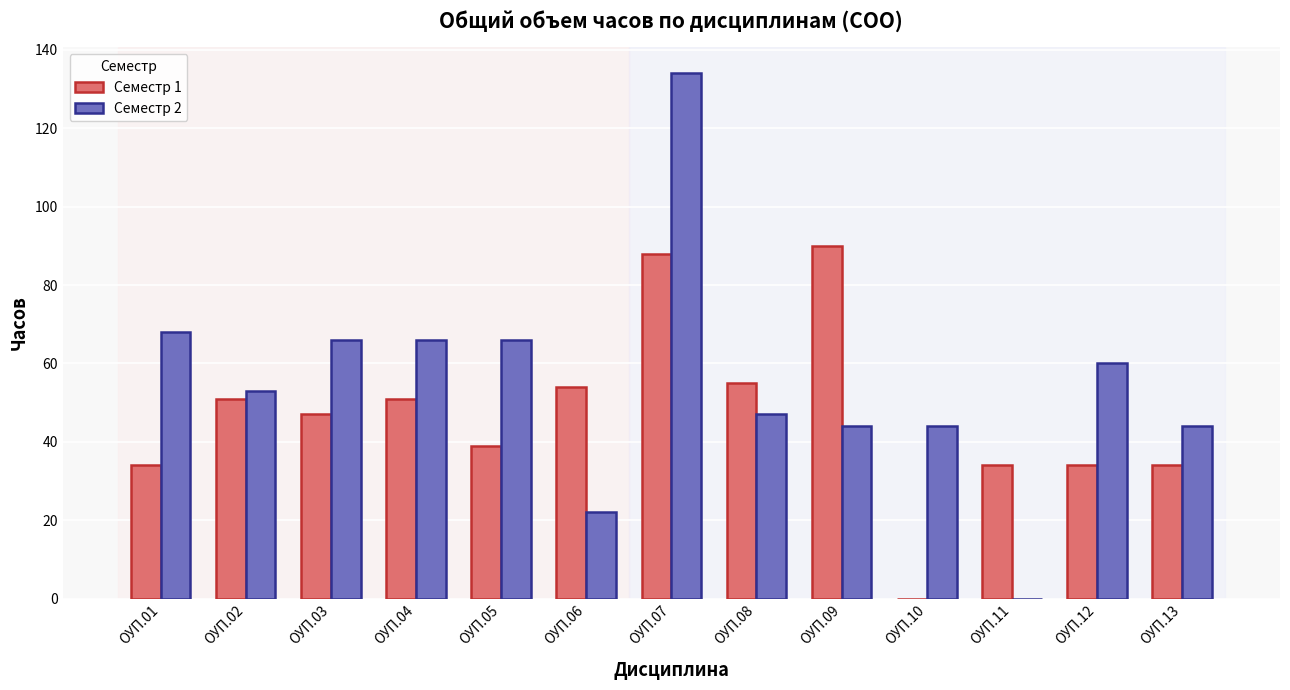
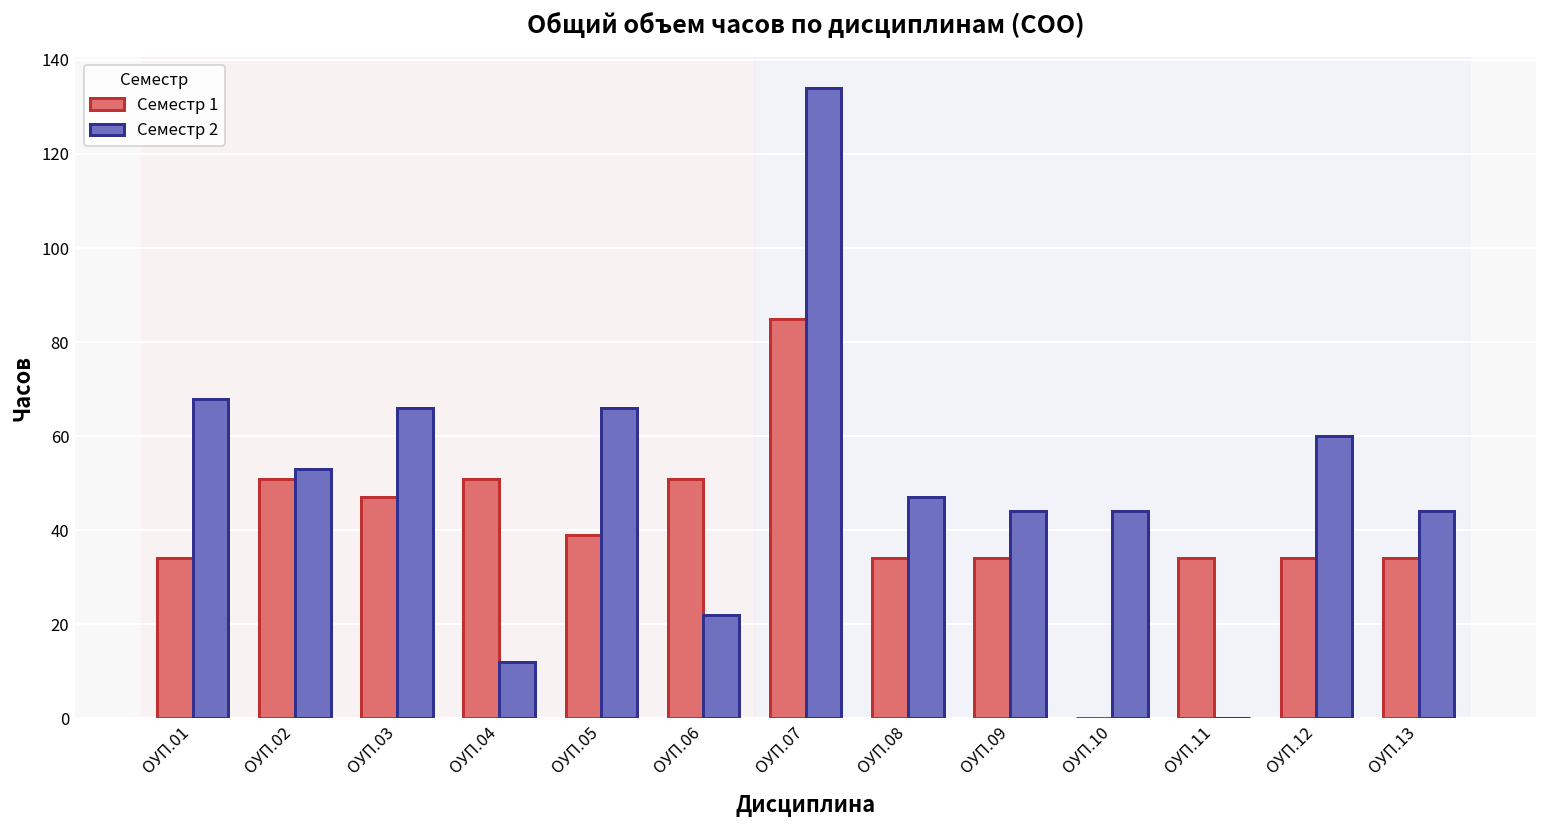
Семестр 2, ОУП.04: 66 -> 12
Семестр 1, ОУП.06: 54 -> 51
Семестр 1, ОУП.07: 88 -> 85
Семестр 1, ОУП.08: 55 -> 34
Семестр 1, ОУП.09: 90 -> 34
